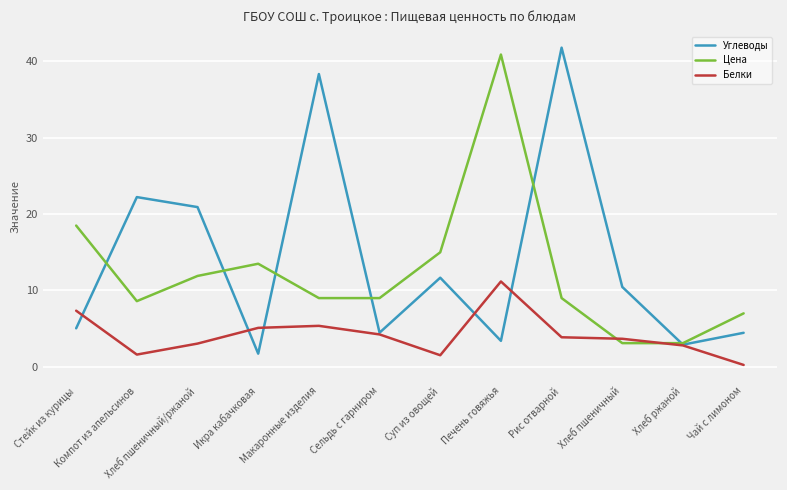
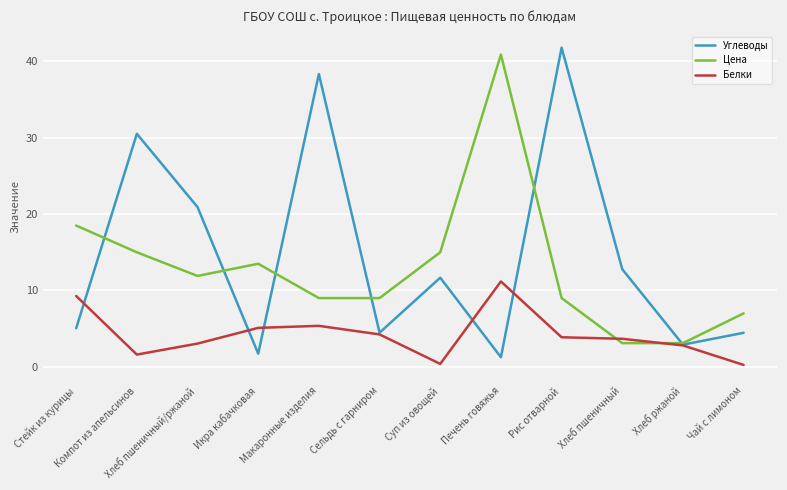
Белки, Стейк из курицы: 7 -> 9
Углеводы, Компот из апельсинов: 22 -> 31
Цена, Компот из апельсинов: 9 -> 15
Белки, Суп из овощей: 2 -> 0
Углеводы, Печень говяжья: 3 -> 1
Углеводы, Хлеб пшеничный: 10 -> 13
